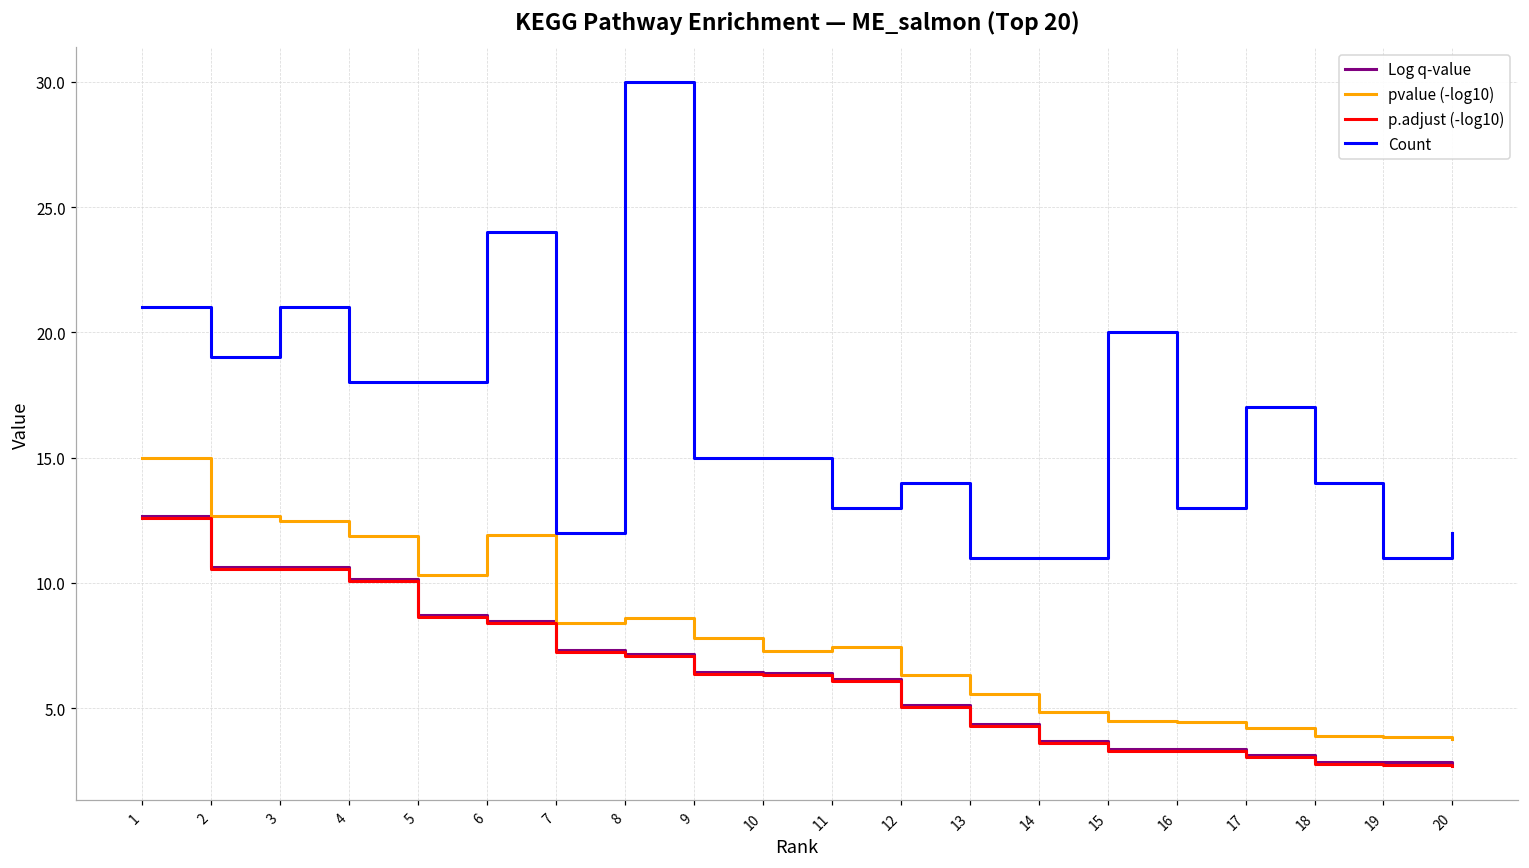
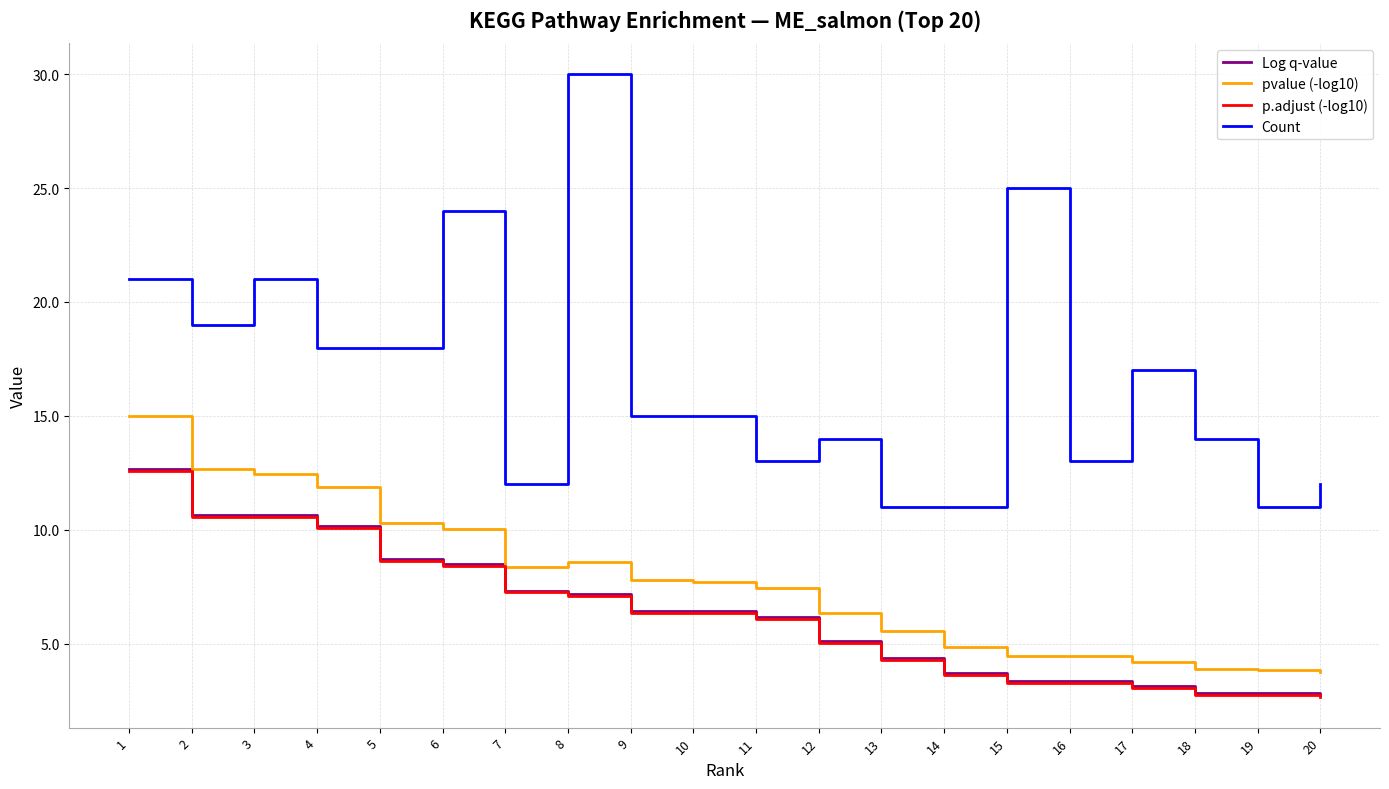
pvalue (-log10), 6: 11.9 -> 10.0
pvalue (-log10), 10: 7.3 -> 7.7
Count, 15: 20 -> 25
